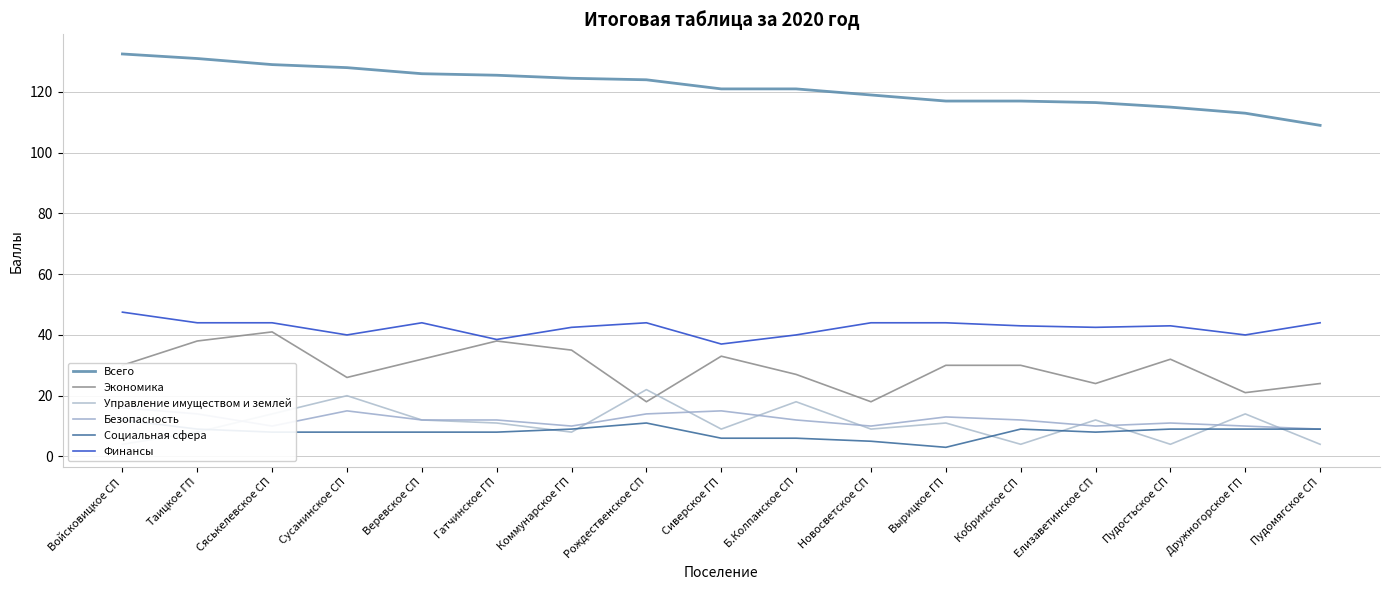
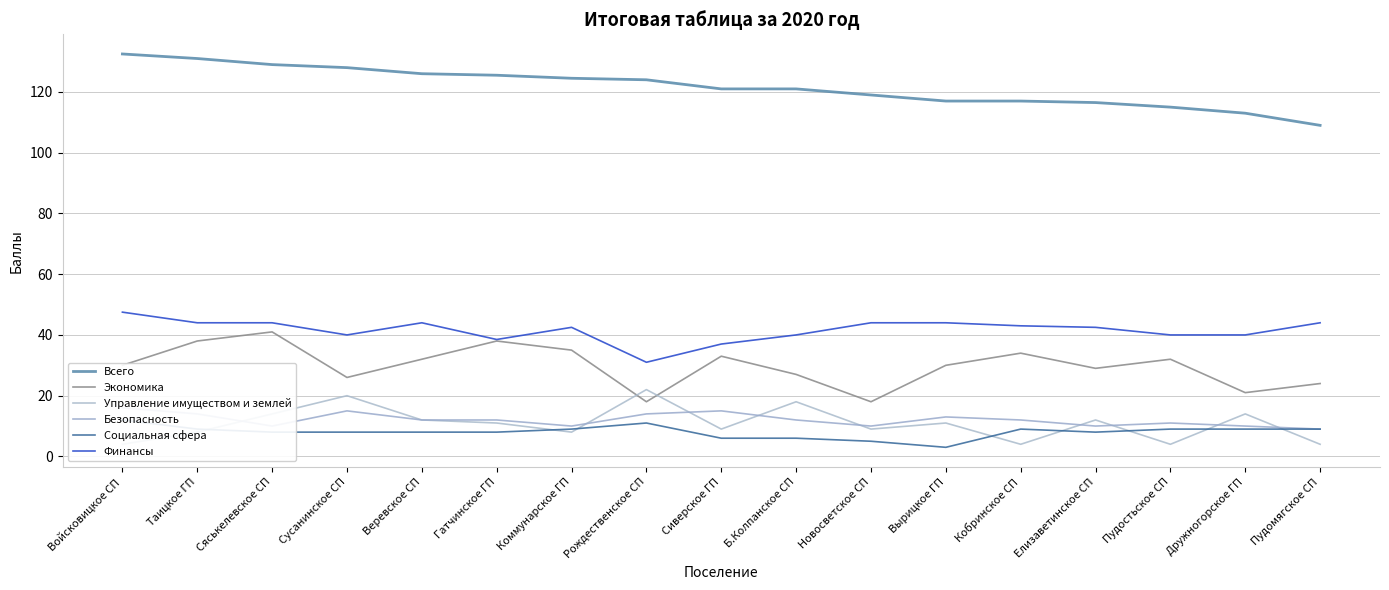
Финансы, Рождественское СП: 44 -> 31
Экономика, Кобринское СП: 30 -> 34
Экономика, Елизаветинское СП: 24 -> 29
Финансы, Пудостьское СП: 43 -> 40
